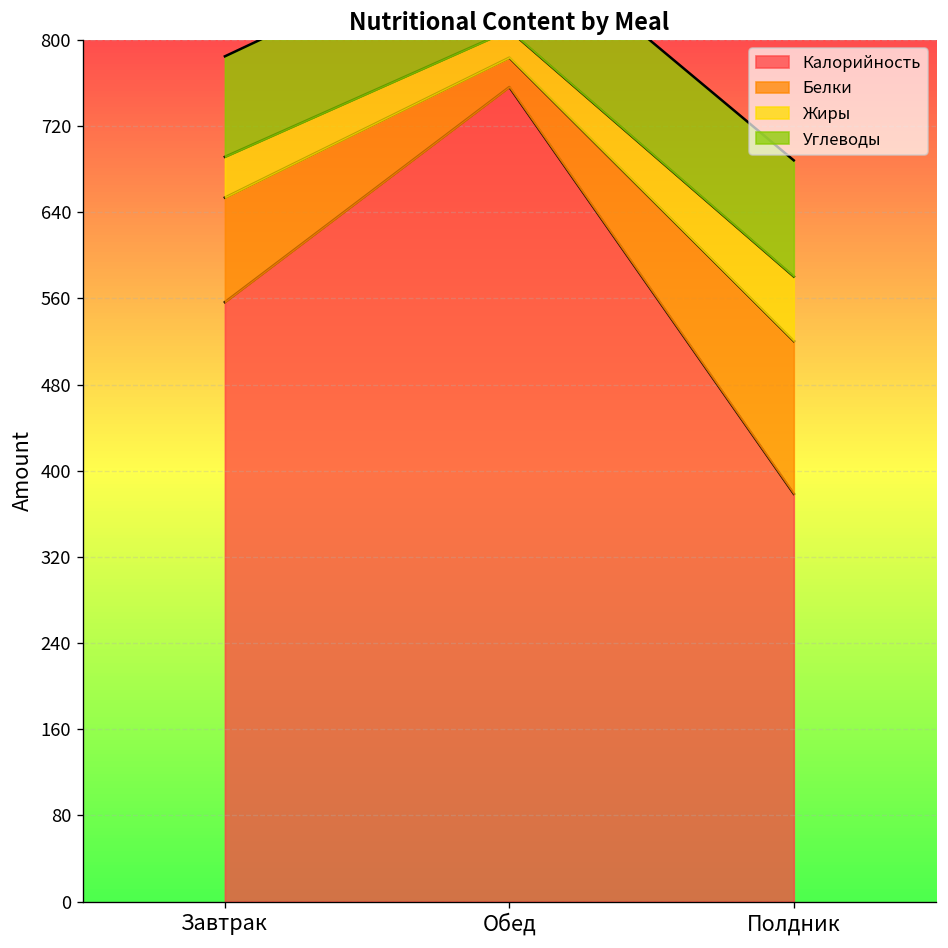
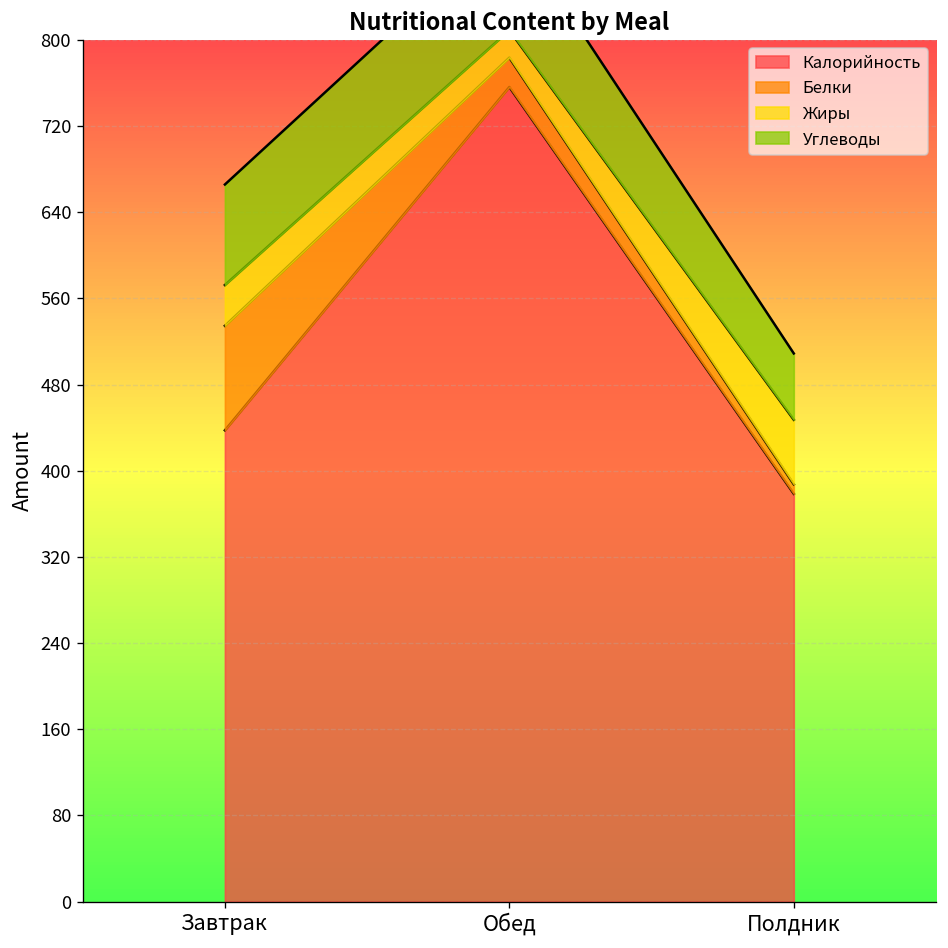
Калорийность, Завтрак: 560 -> 440
Белки, Полдник: 140 -> 10
Углеводы, Полдник: 110 -> 60
